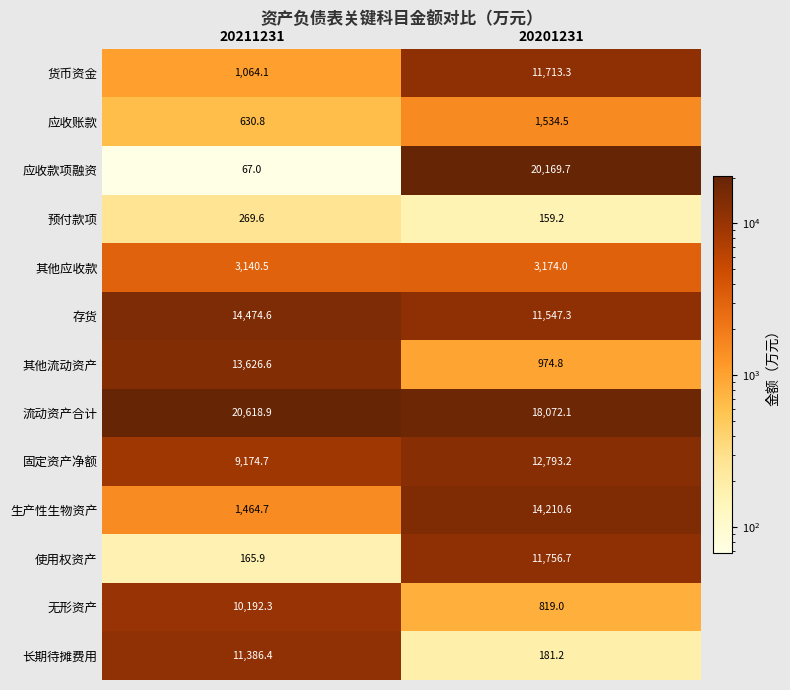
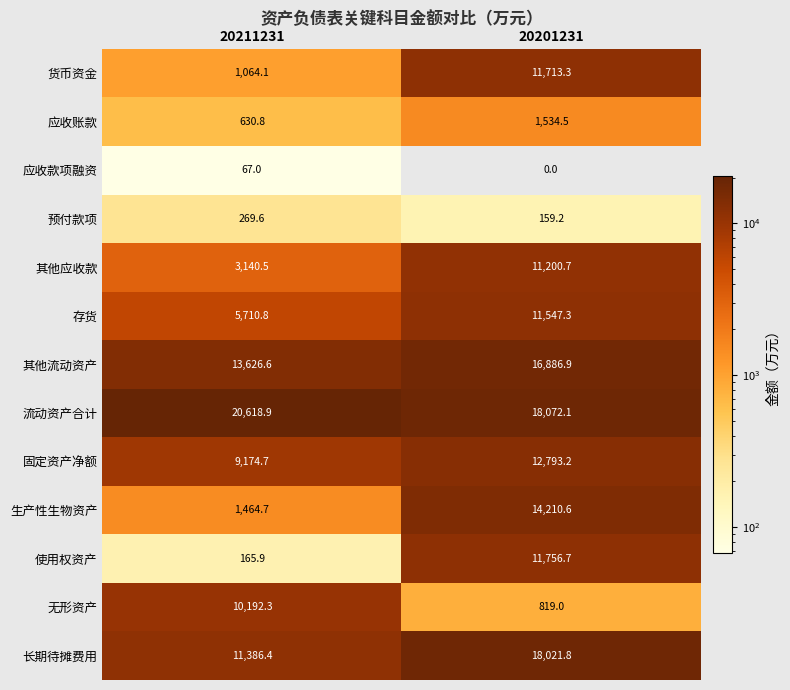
应收款项融资, 20201231: 20,169.7 -> 0.0
其他应收款, 20201231: 3,174.0 -> 11,200.7
存货, 20211231: 14,474.6 -> 5,710.8
其他流动资产, 20201231: 974.8 -> 16,886.9
长期待摊费用, 20201231: 181.2 -> 18,021.8
